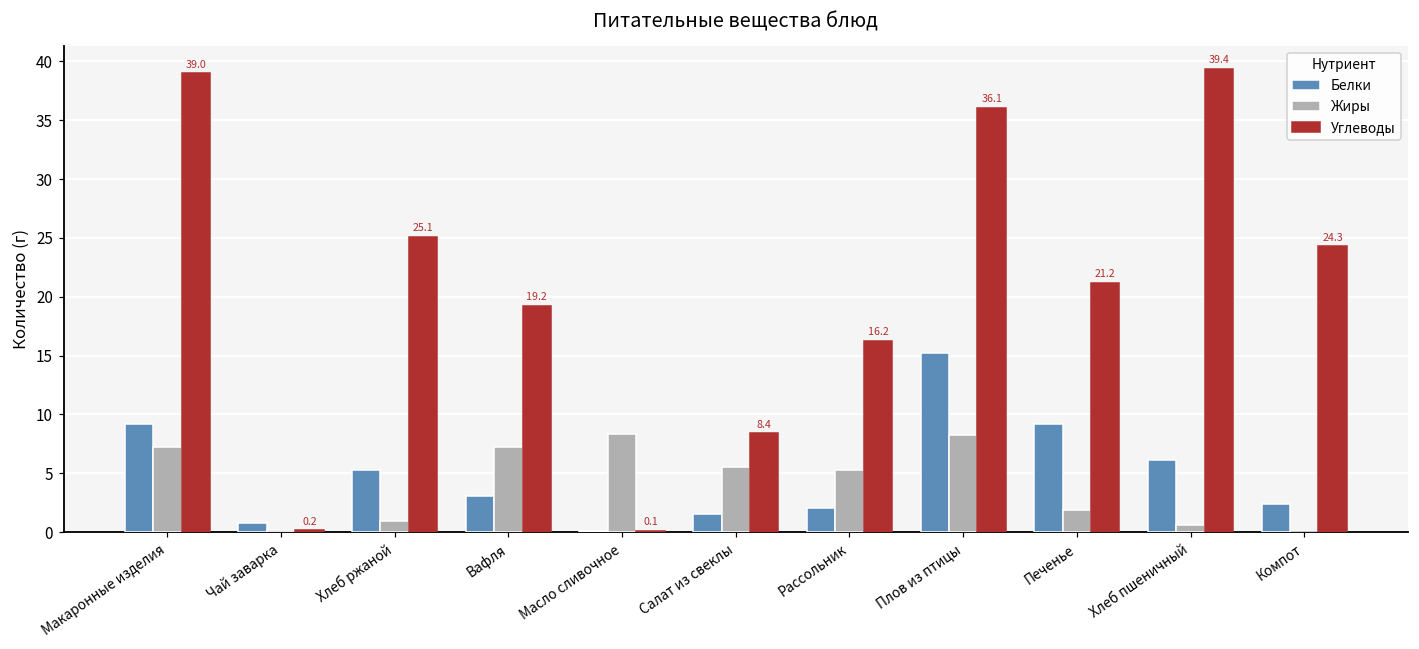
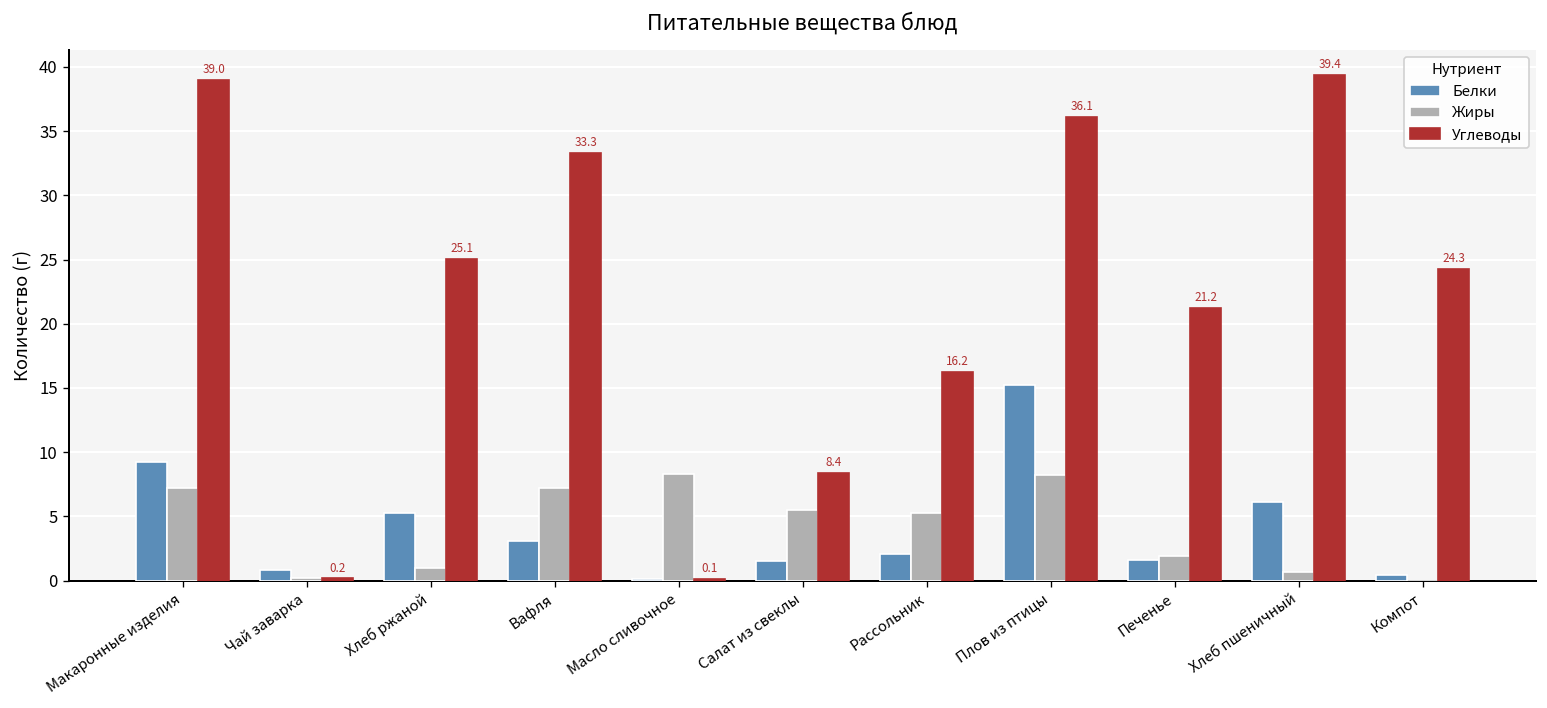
Углеводы, Вафля: 19.2 -> 33.3
Белки, Печенье: 9.2 -> 1.6
Белки, Компот: 2.4 -> 0.5
